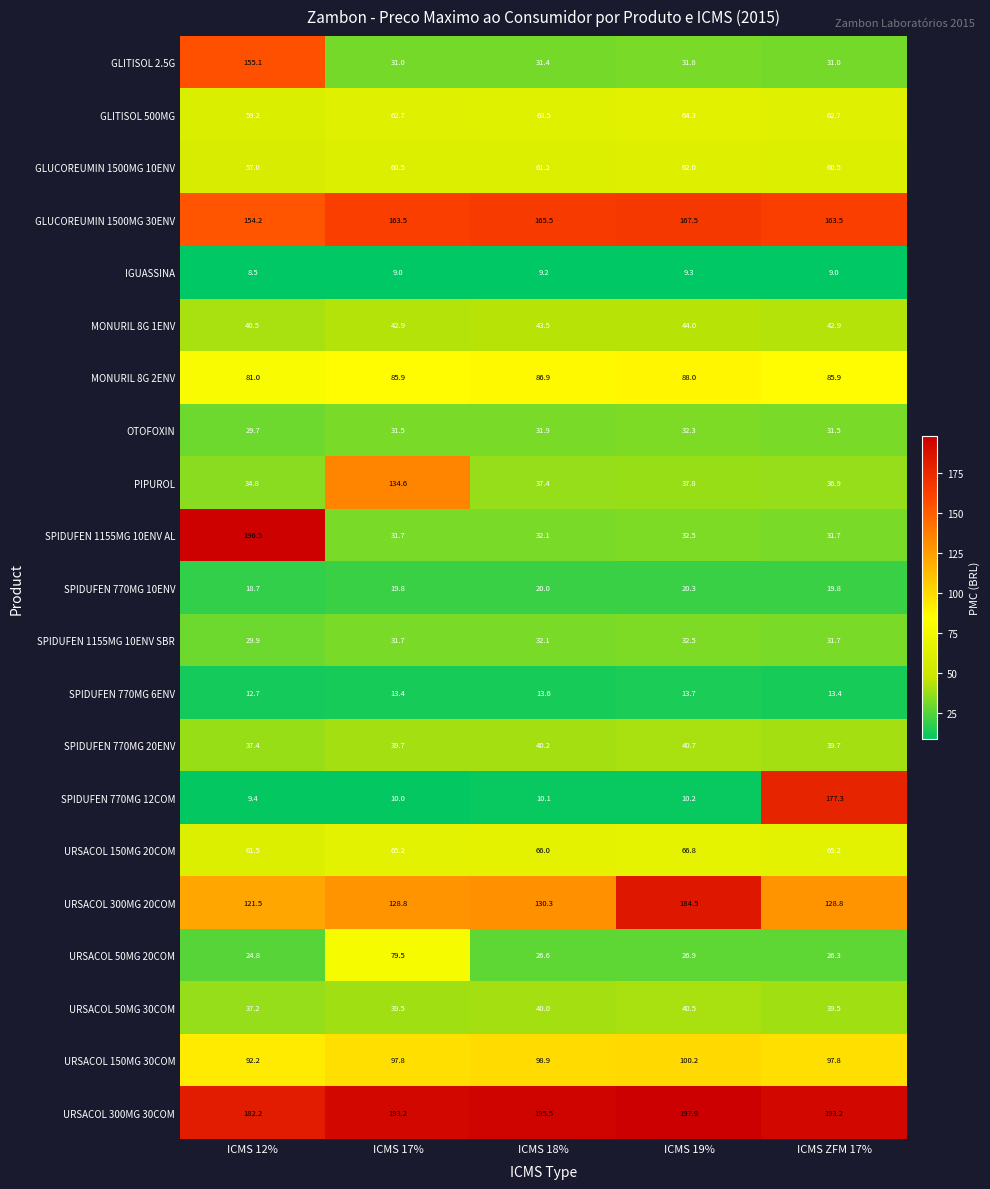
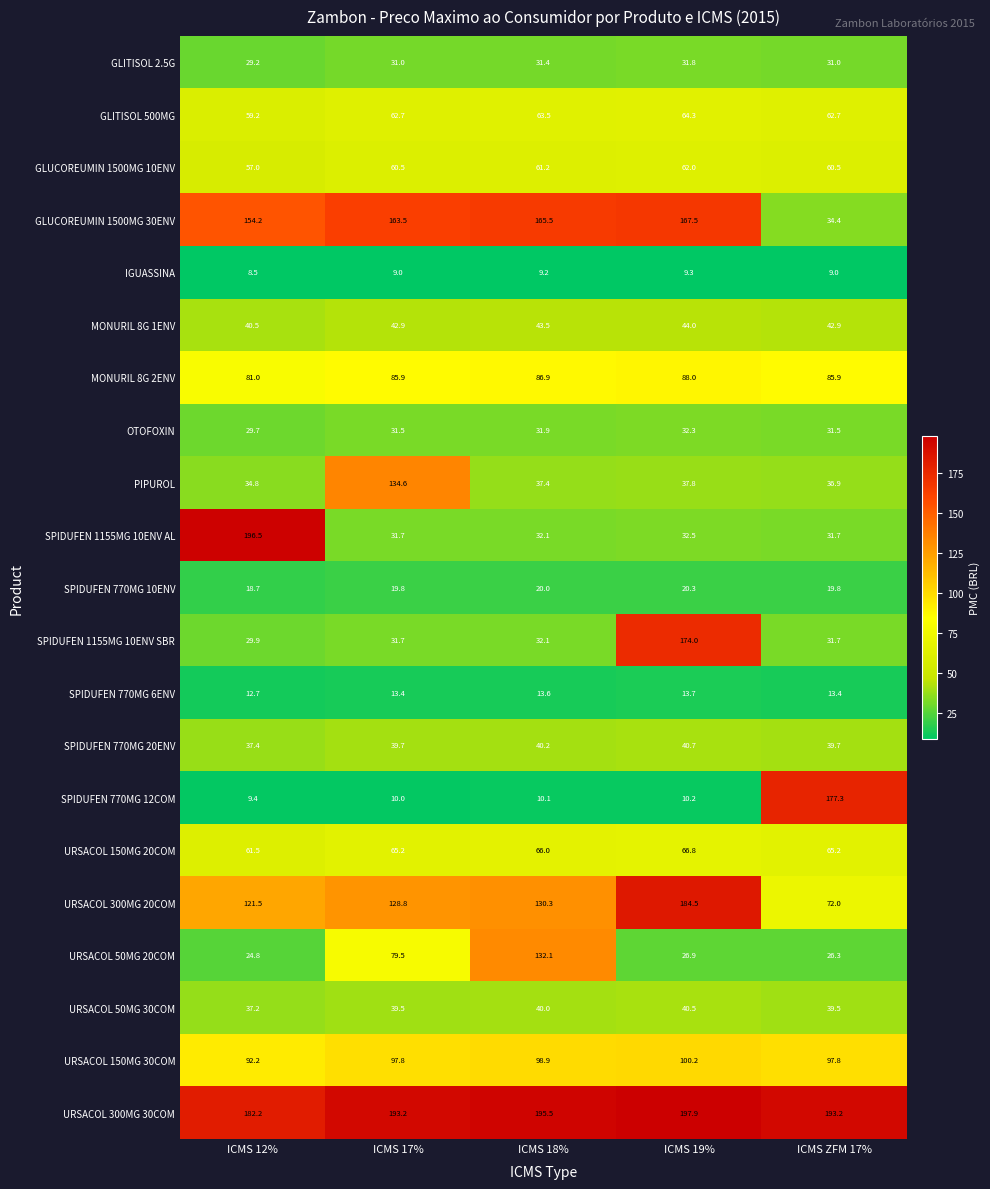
GLITISOL 2.5G, ICMS 12%: 155.1 -> 29.2
GLUCOREUMIN 1500MG 30ENV, ICMS ZFM 17%: 163.5 -> 34.4
SPIDUFEN 1155MG 10ENV SBR, ICMS 19%: 32.5 -> 174.0
URSACOL 300MG 20COM, ICMS ZFM 17%: 128.8 -> 72.0
URSACOL 50MG 20COM, ICMS 18%: 26.6 -> 132.1
